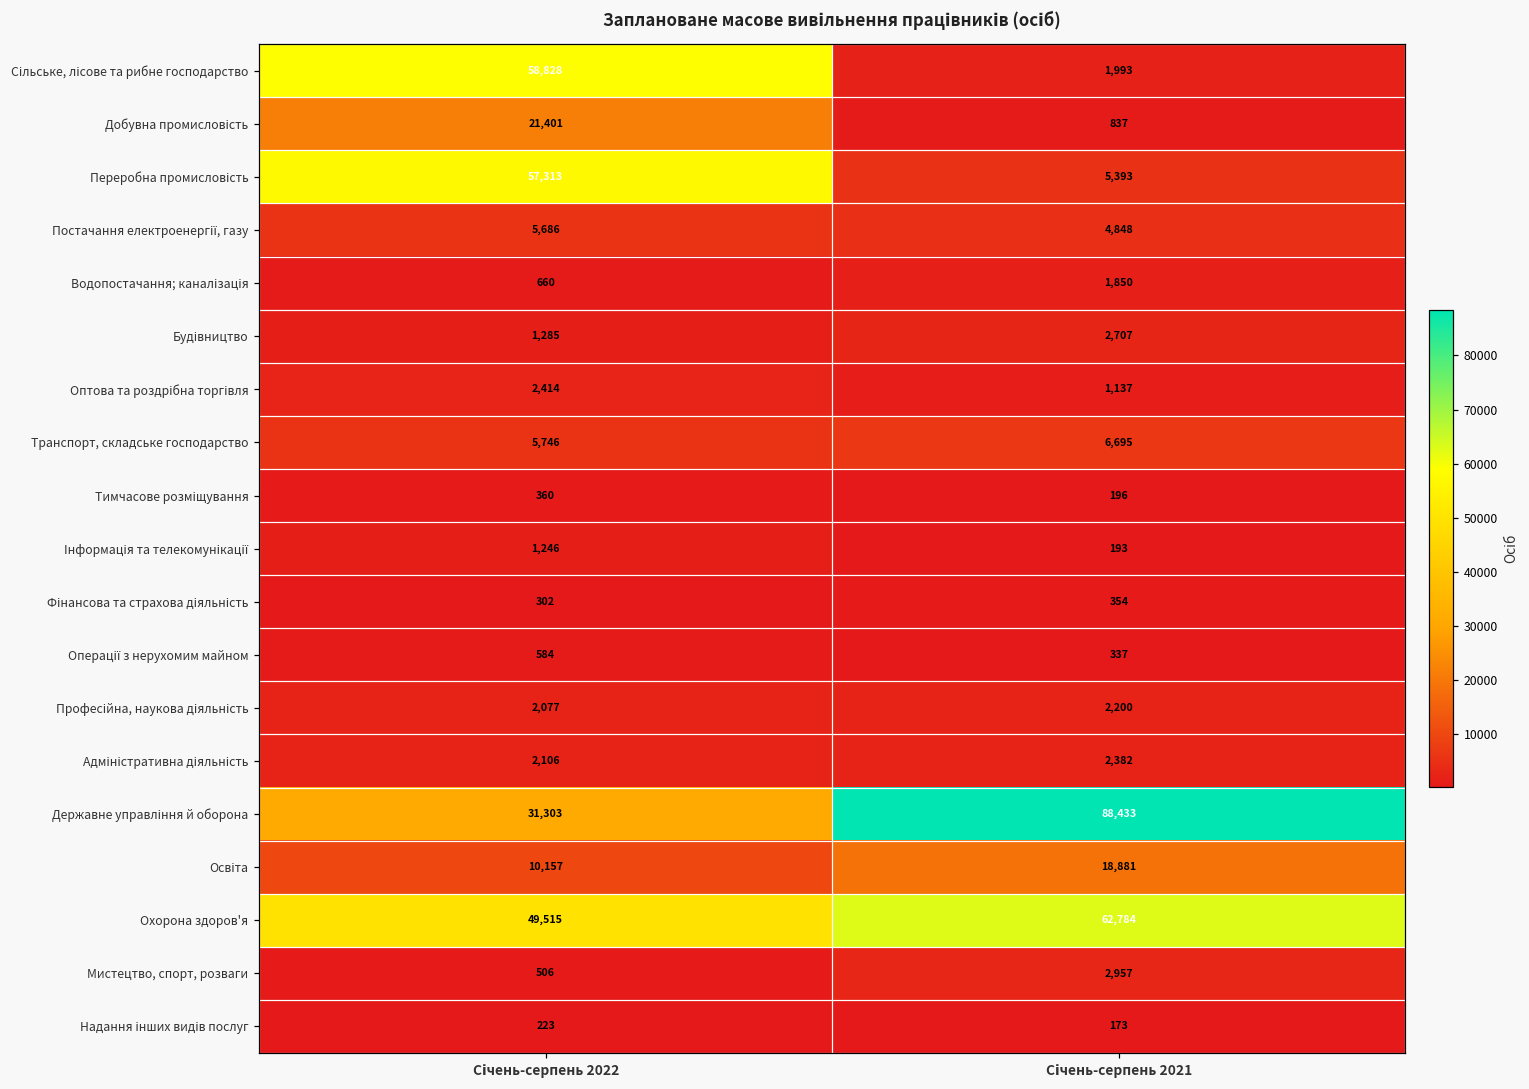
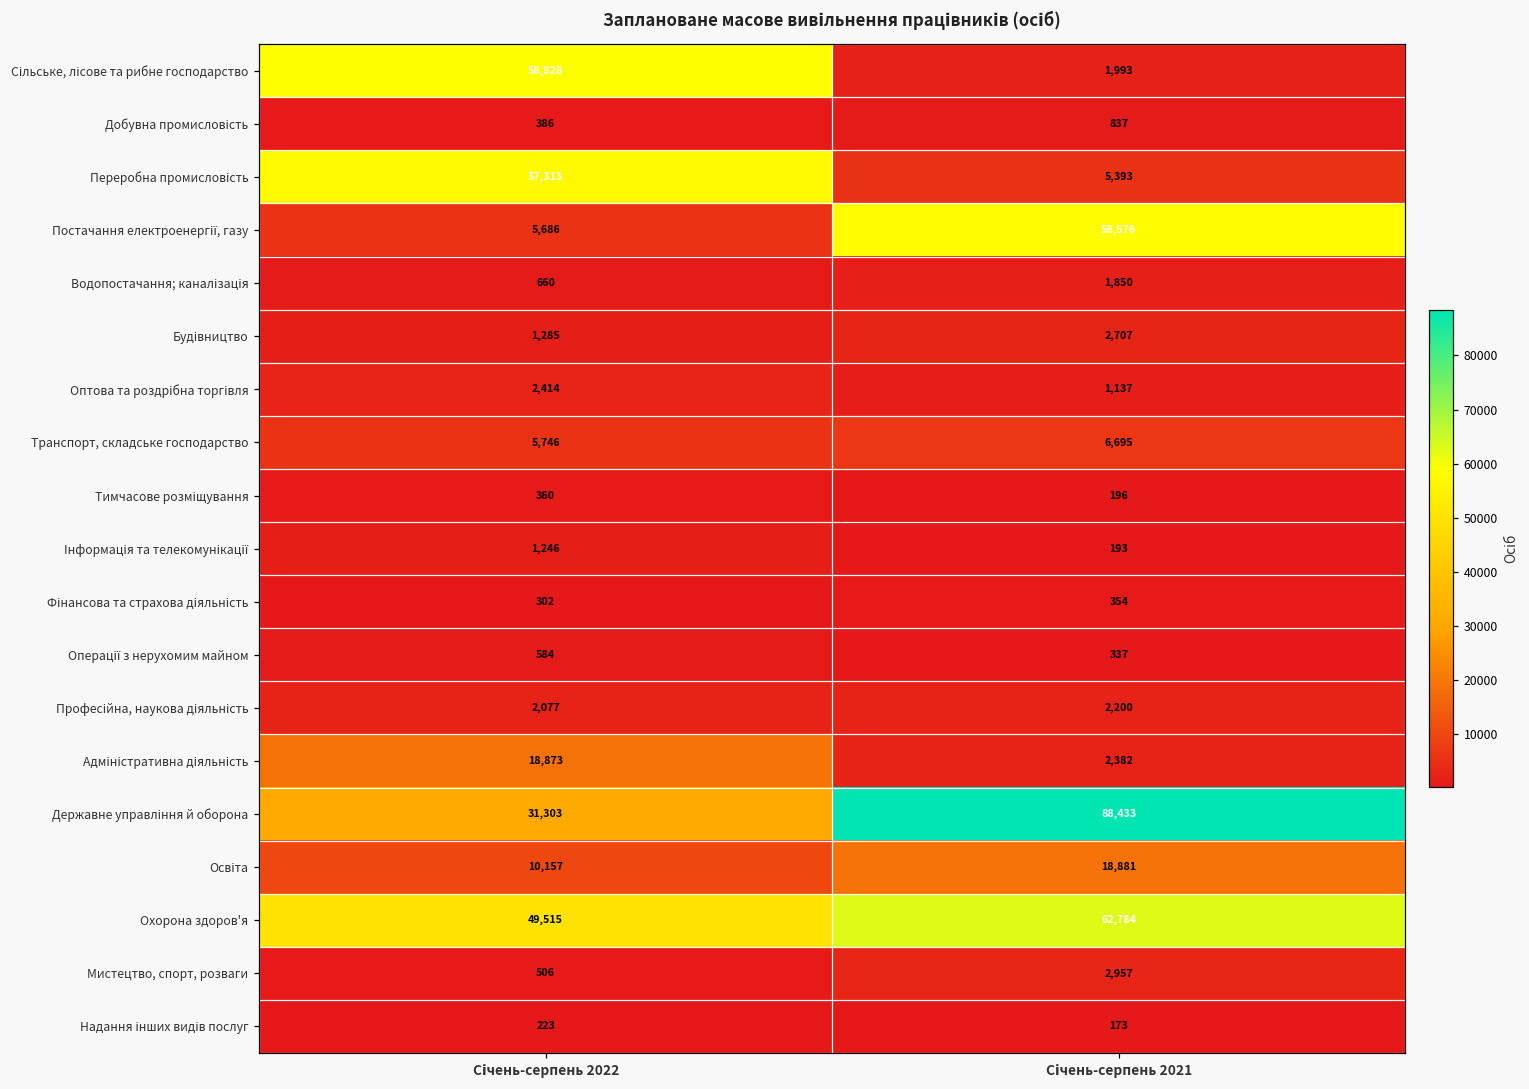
Добувна промисловість, Січень-серпень 2022: 21,401 -> 386
Постачання електроенергії, газу, Січень-серпень 2021: 4,848 -> 58,576
Адміністративна діяльність, Січень-серпень 2022: 2,106 -> 18,873
